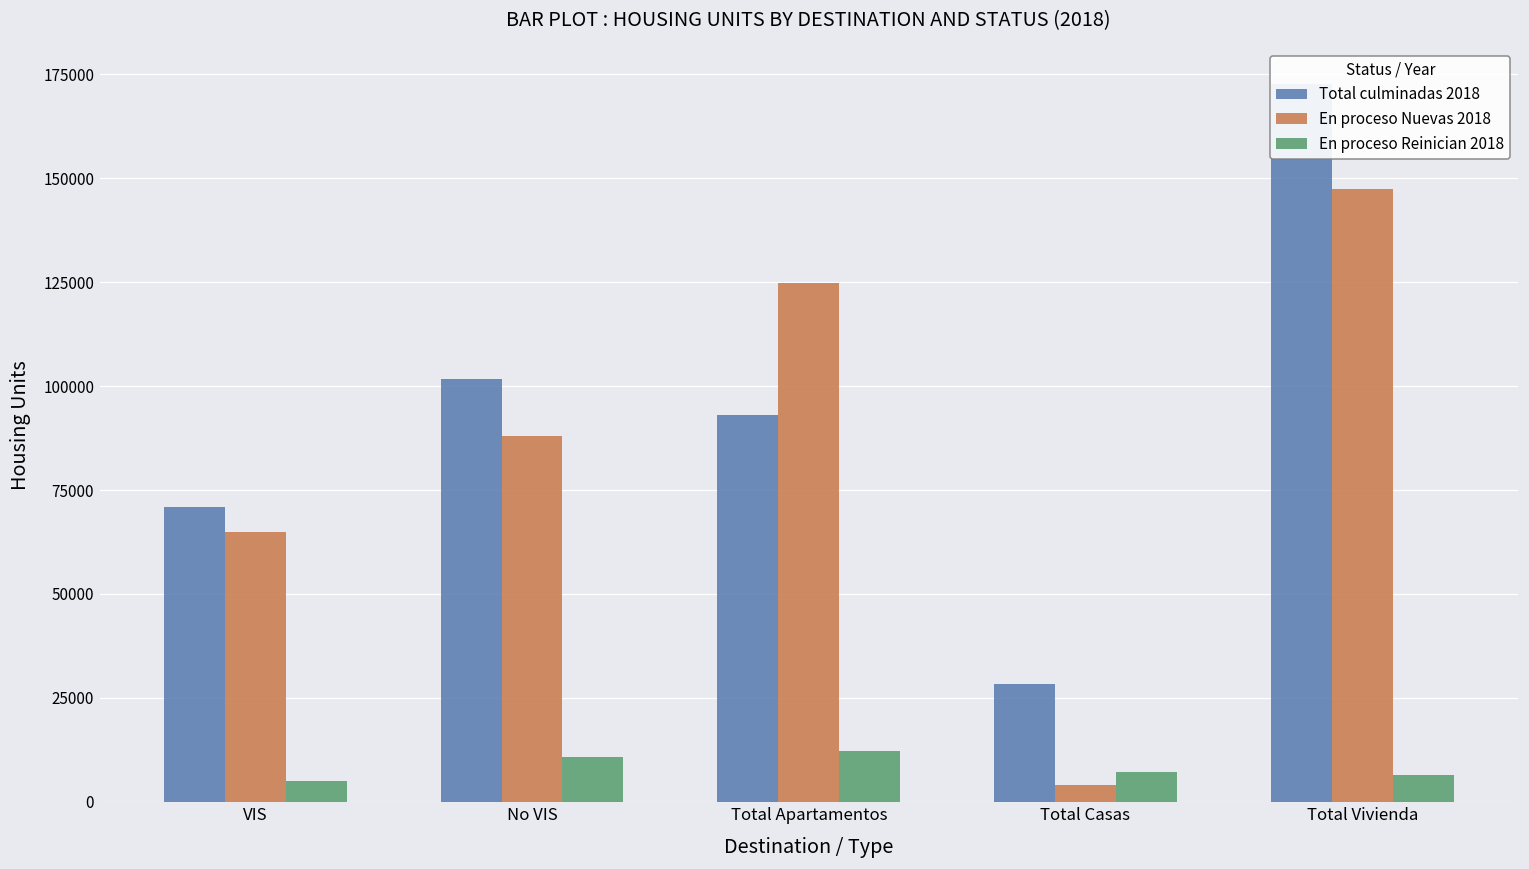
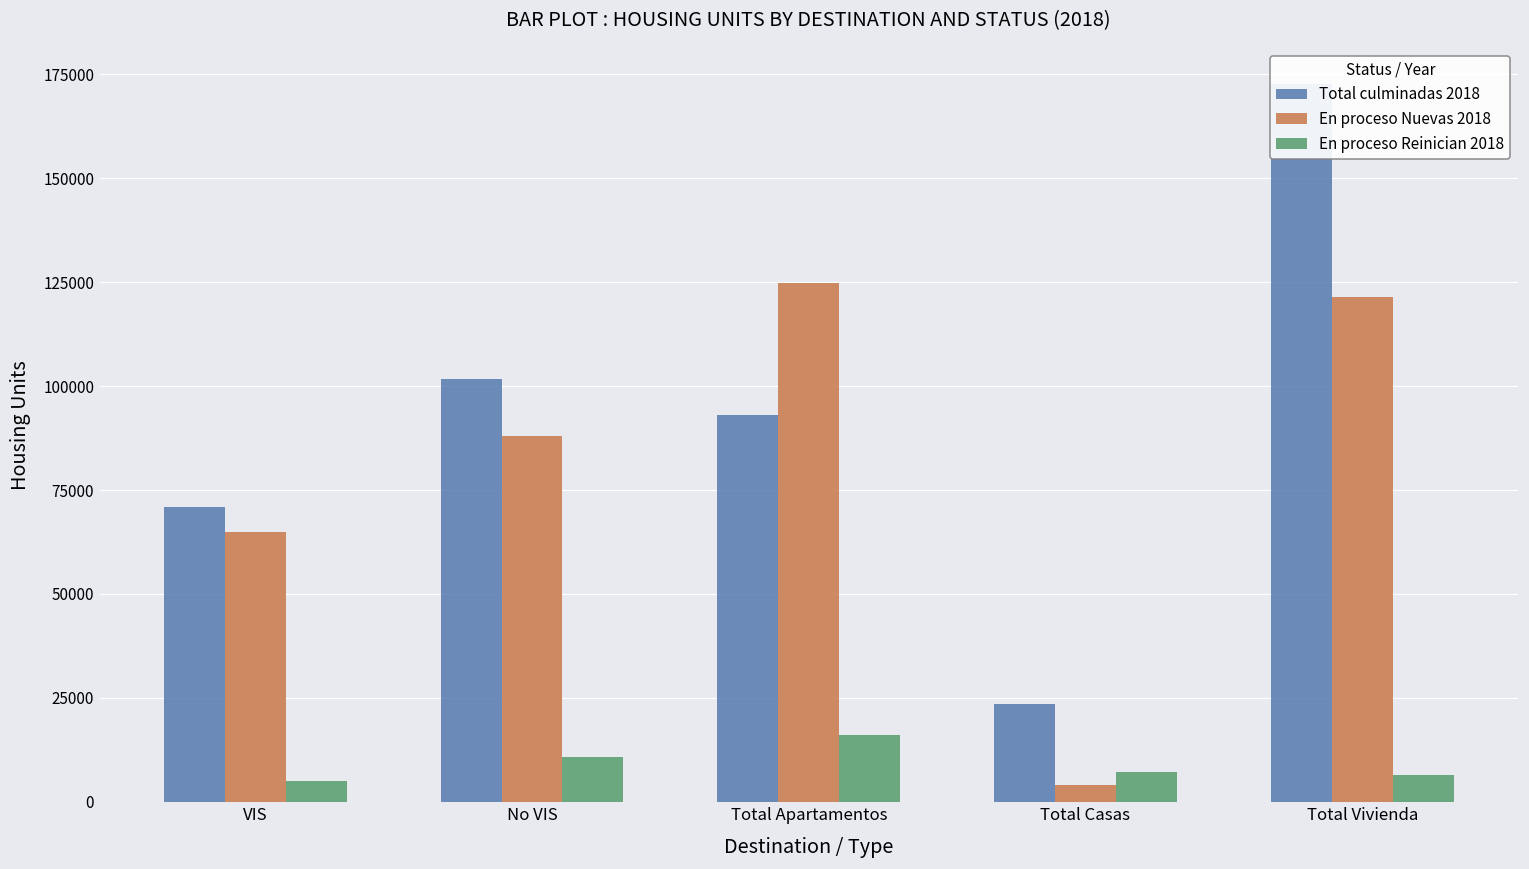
En proceso Reinician 2018, Total Apartamentos: 12000 -> 16000
Total culminadas 2018, Total Casas: 28000 -> 24000
En proceso Nuevas 2018, Total Vivienda: 147000 -> 121000
